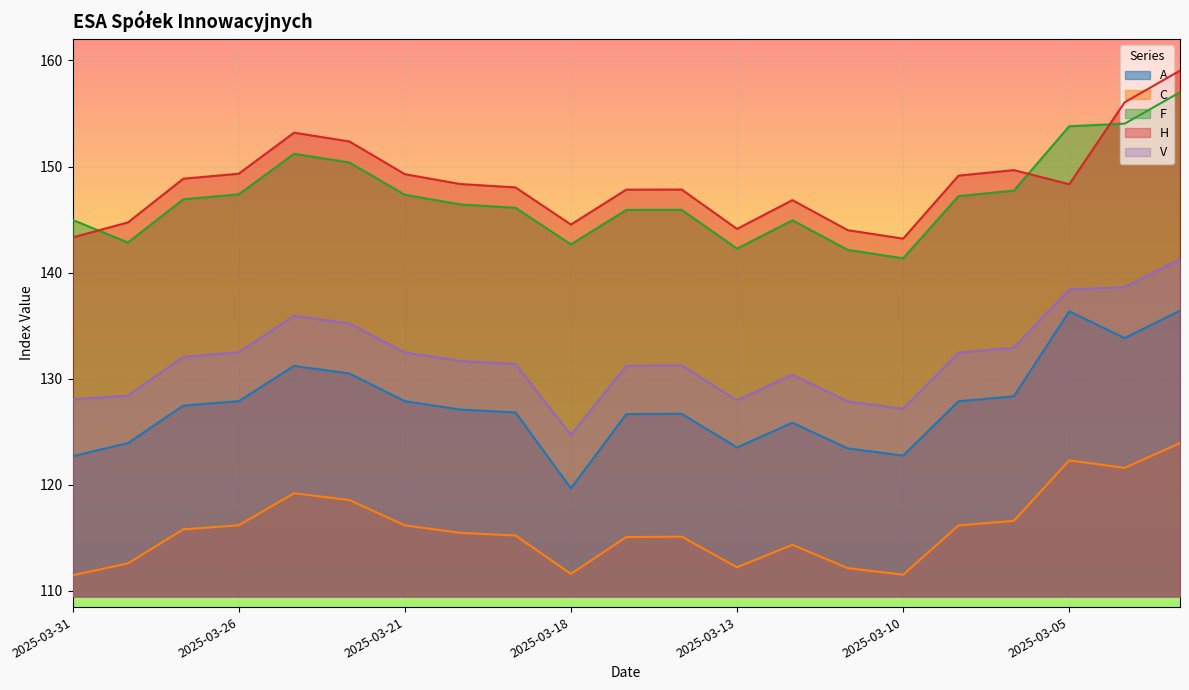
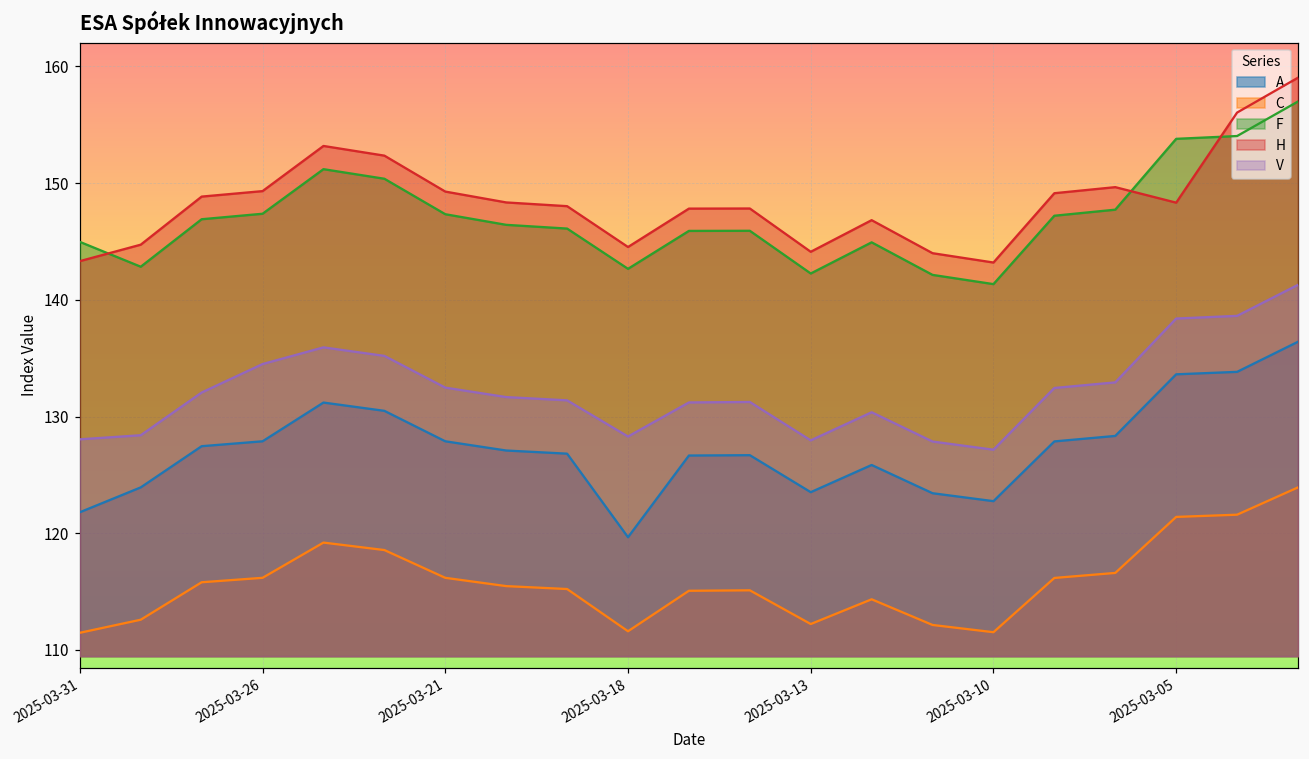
A, 2025-03-31: 122.7 -> 121.8
V, 2025-03-26: 132.5 -> 134.5
V, 2025-03-18: 124.7 -> 128.3
A, 2025-03-05: 136.4 -> 133.6
C, 2025-03-05: 122.3 -> 121.4
